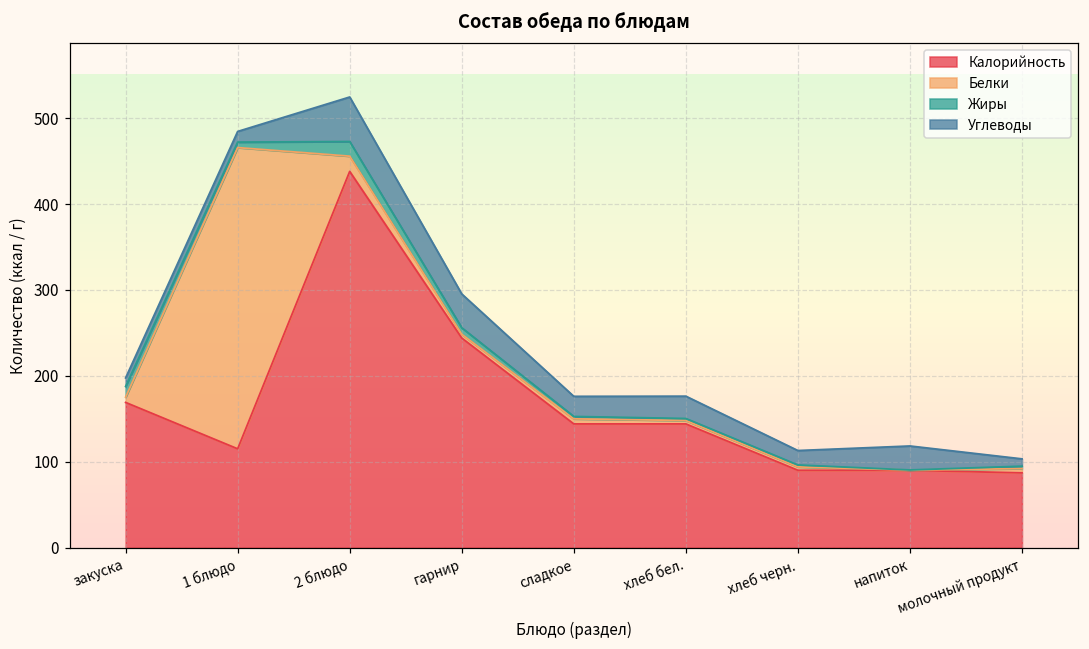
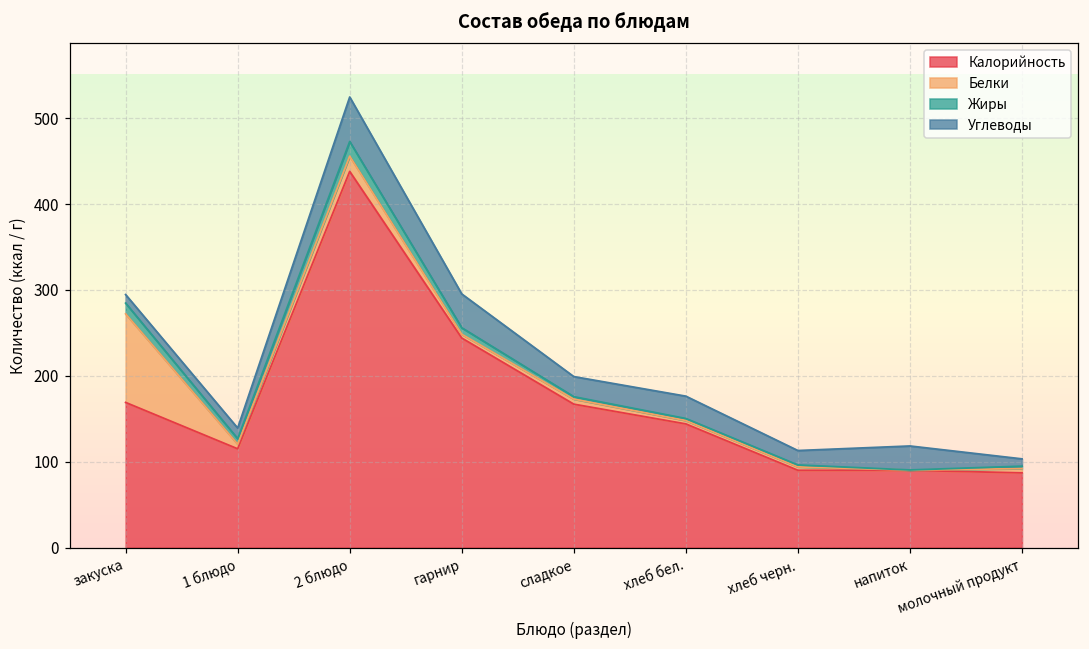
Белки, закуска: 10 -> 100
Белки, 1 блюдо: 350 -> 10
Калорийность, сладкое: 140 -> 170
